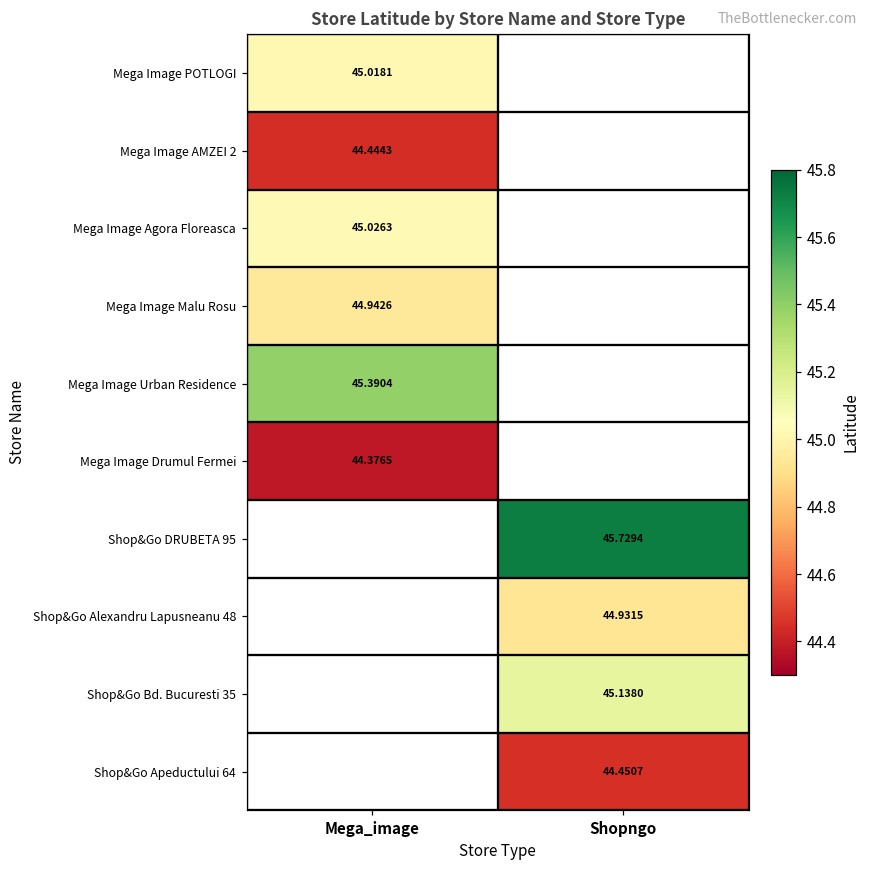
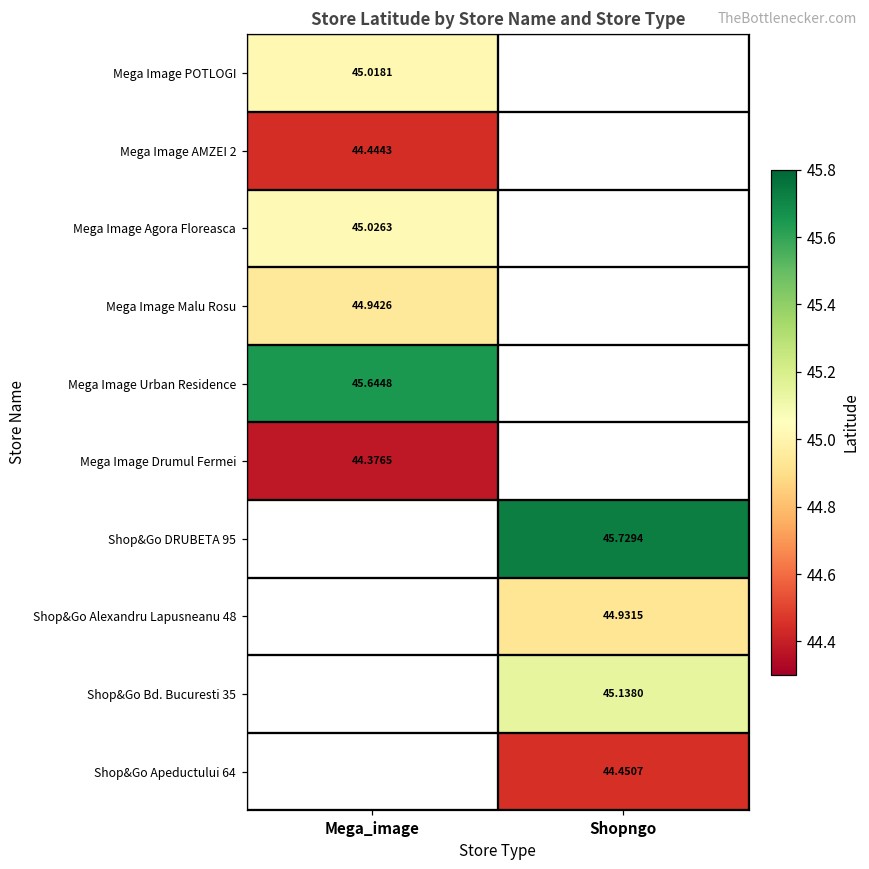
Mega Image Urban Residence, Mega_image: 45.3904 -> 45.6448
